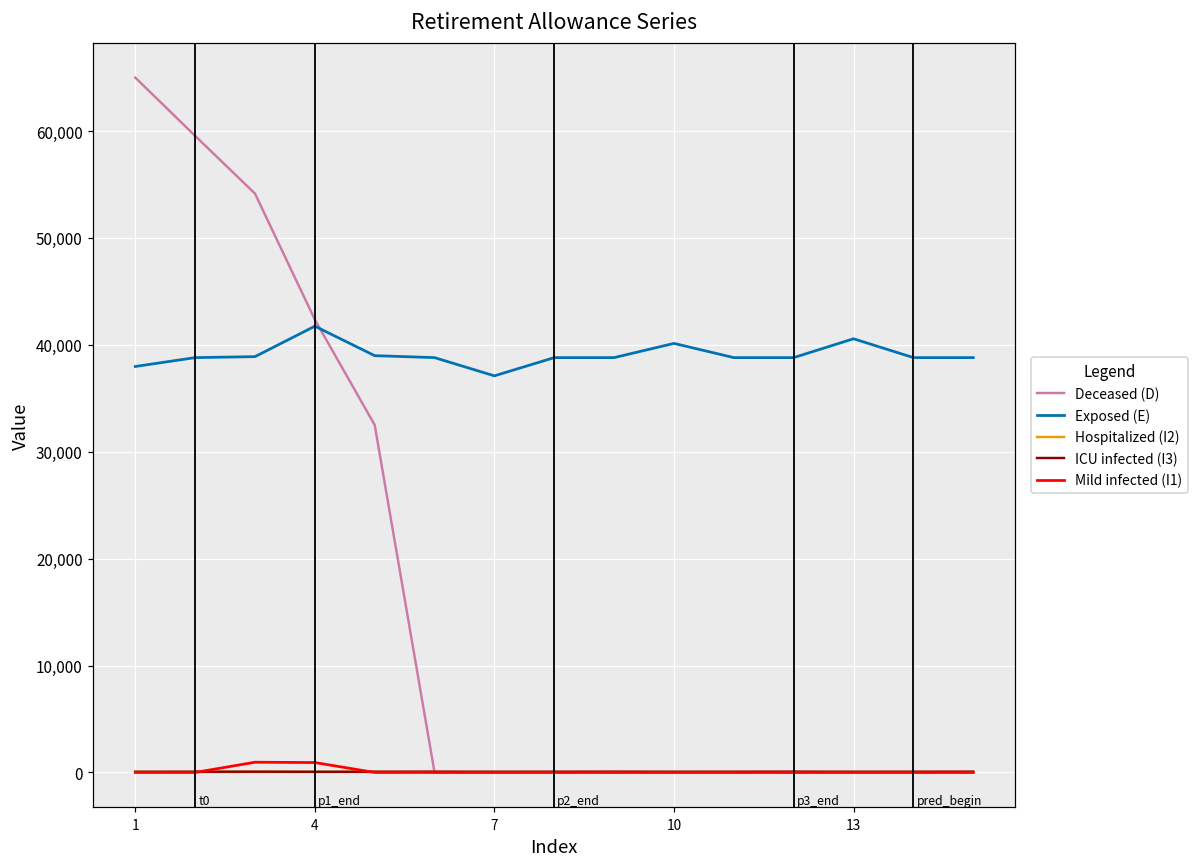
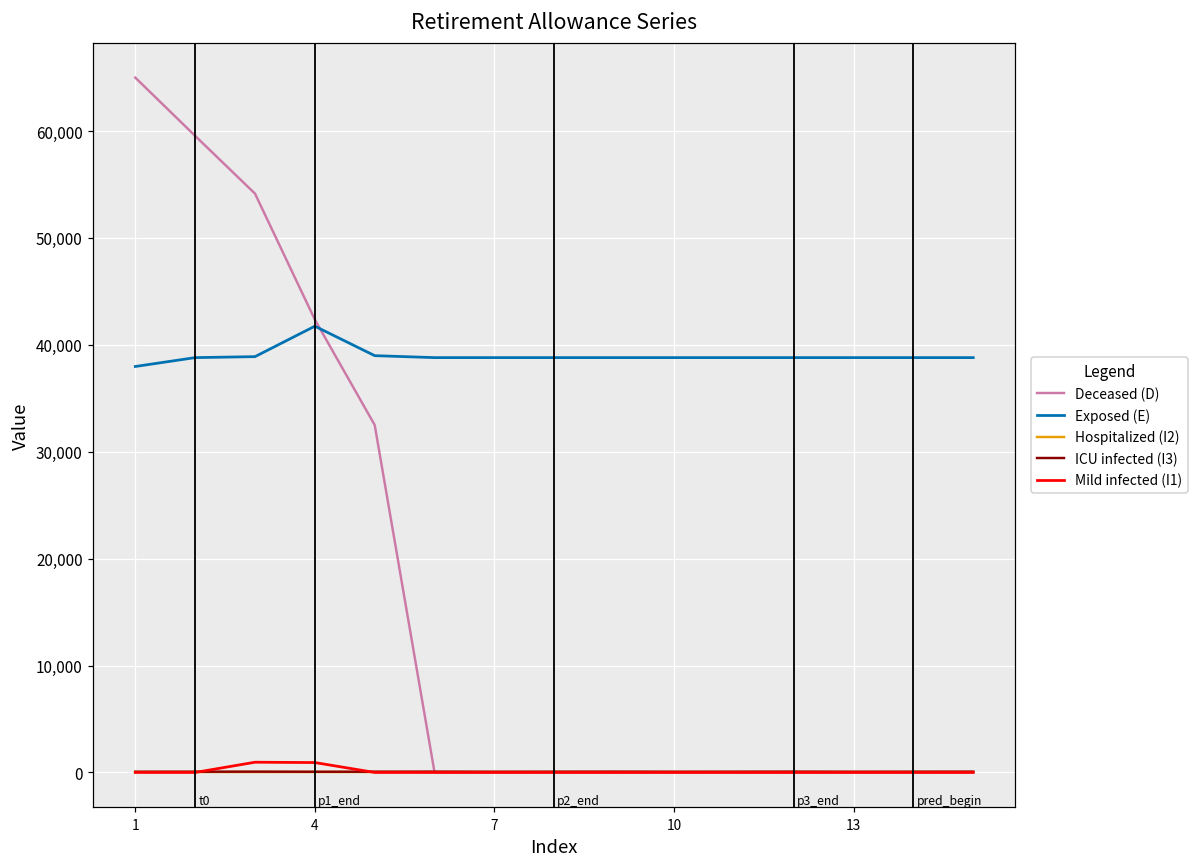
Exposed (E), 7: 37,000 -> 39,000
Exposed (E), 10: 40,000 -> 39,000
Exposed (E), 13: 41,000 -> 39,000
